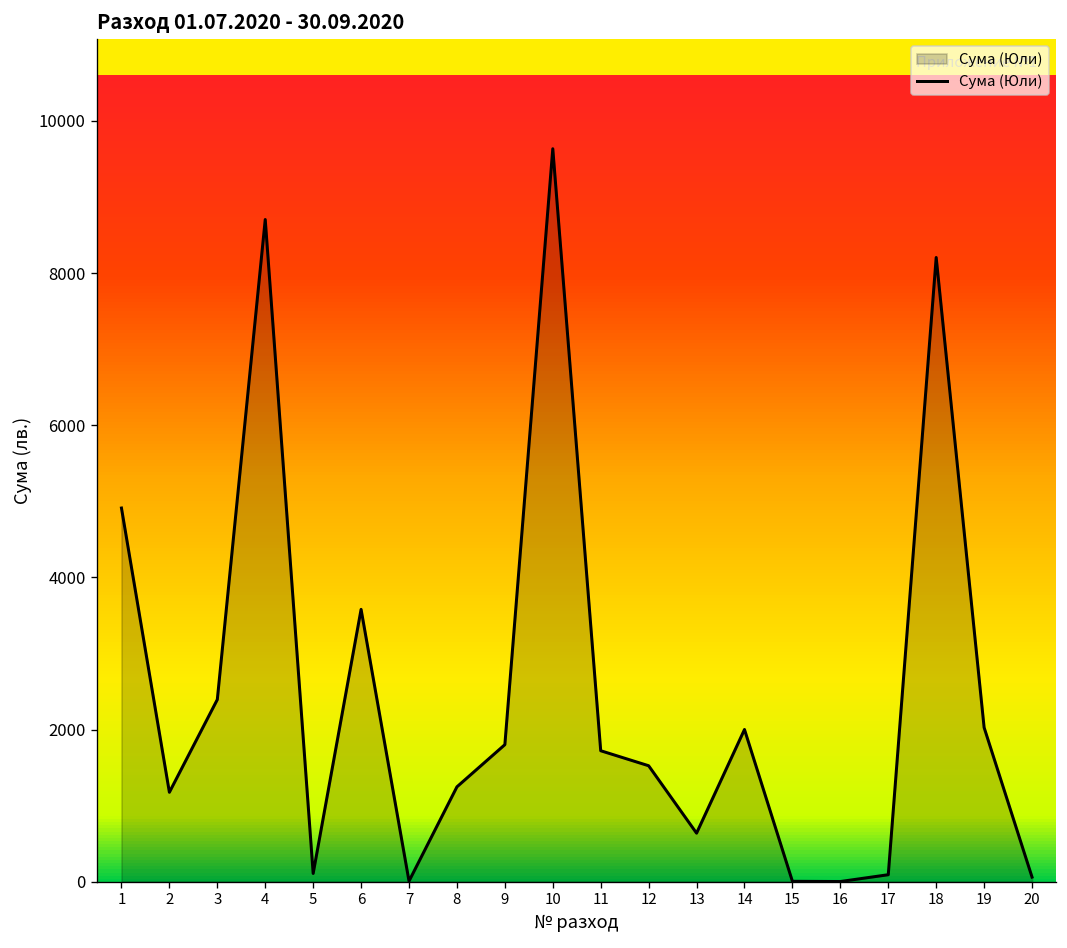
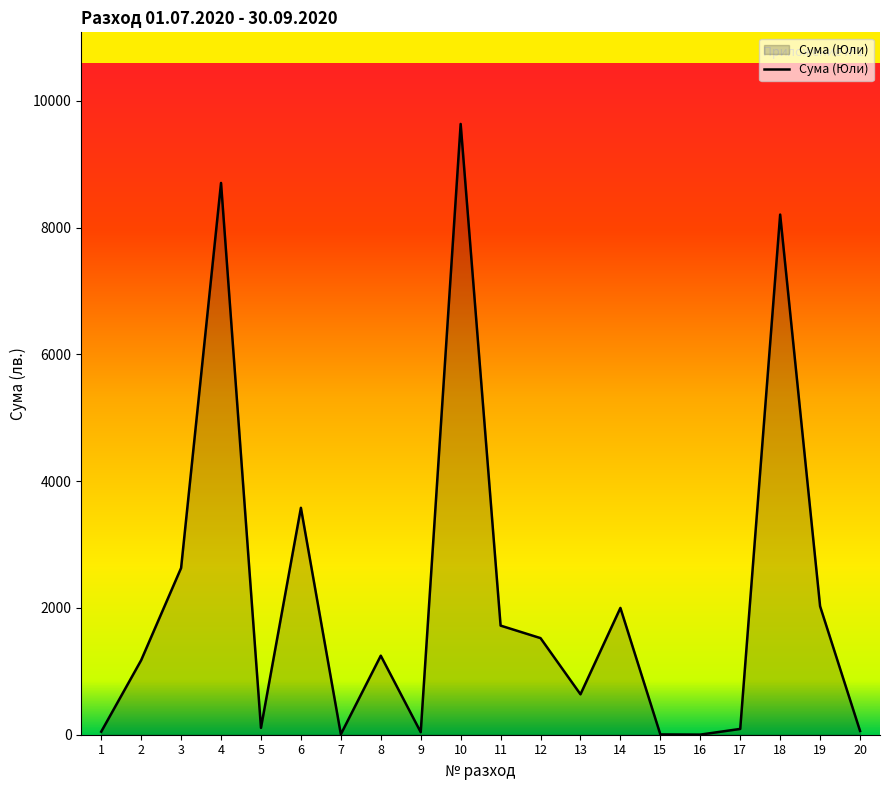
1: 4900 -> 0
3: 2400 -> 2600
9: 1800 -> 0
